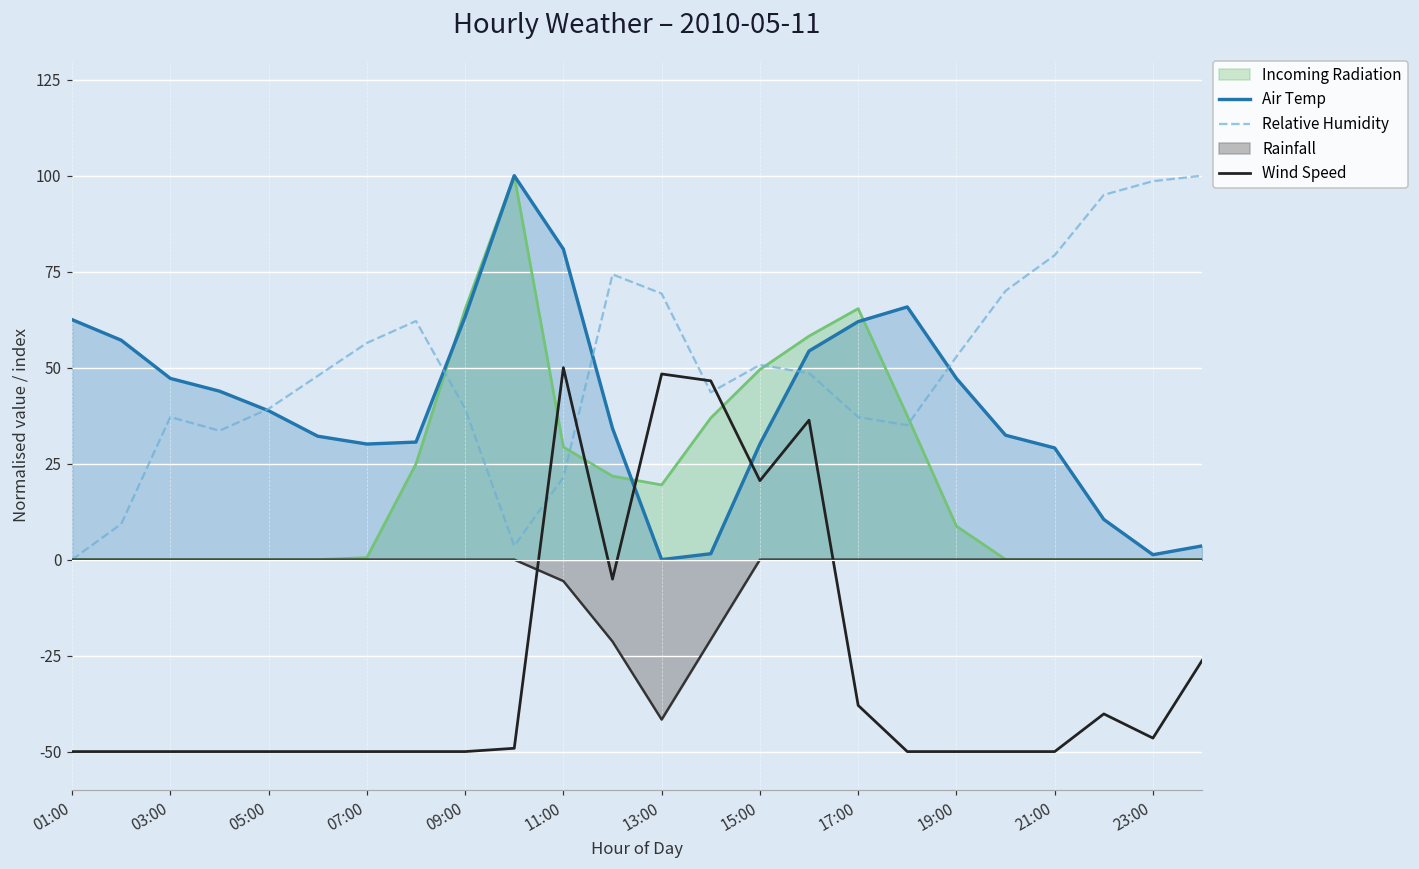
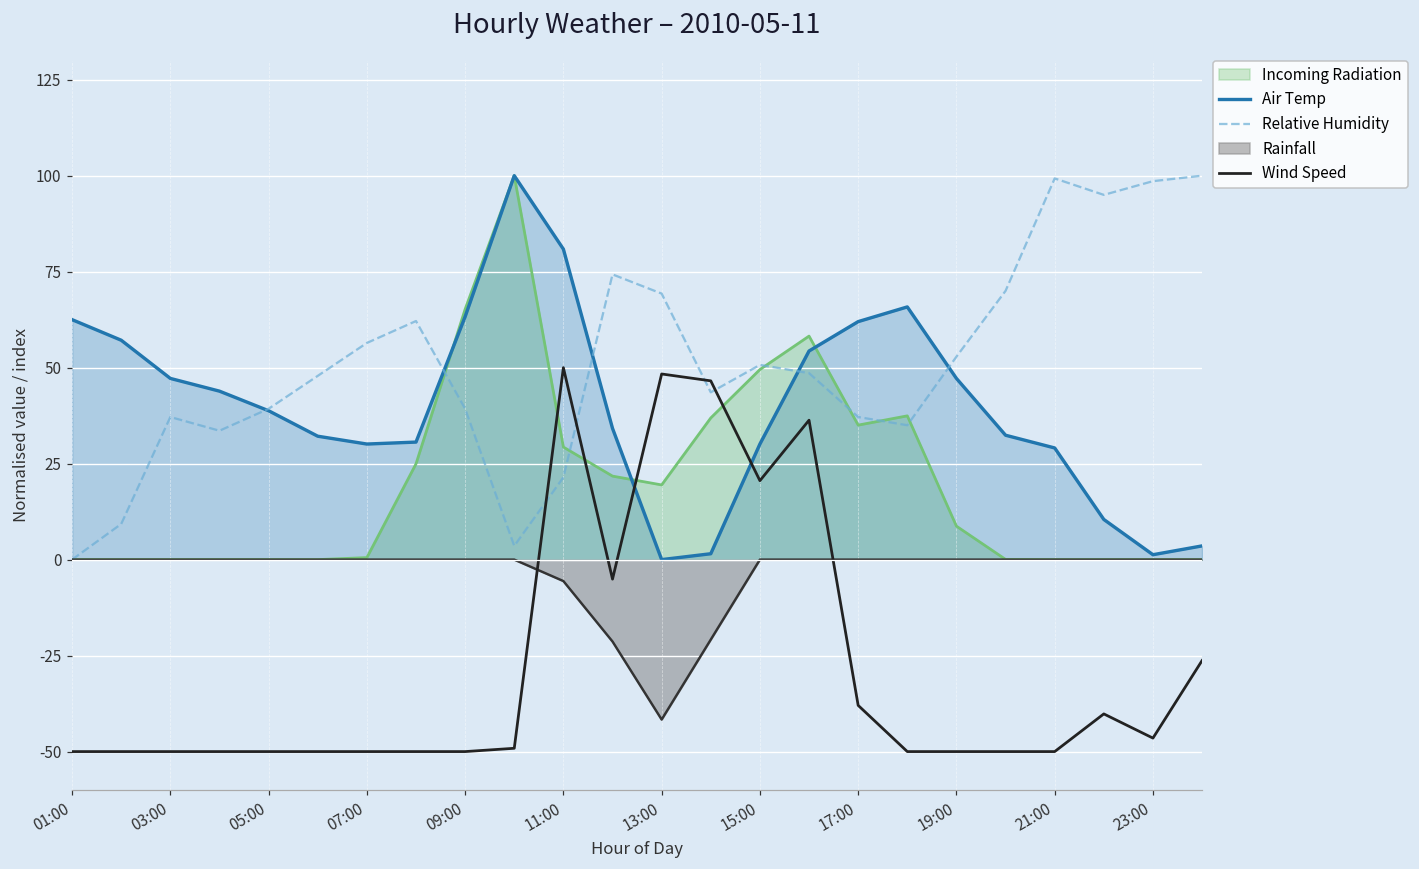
Incoming Radiation, 17:00: 65 -> 35
Relative Humidity, 21:00: 79 -> 99
